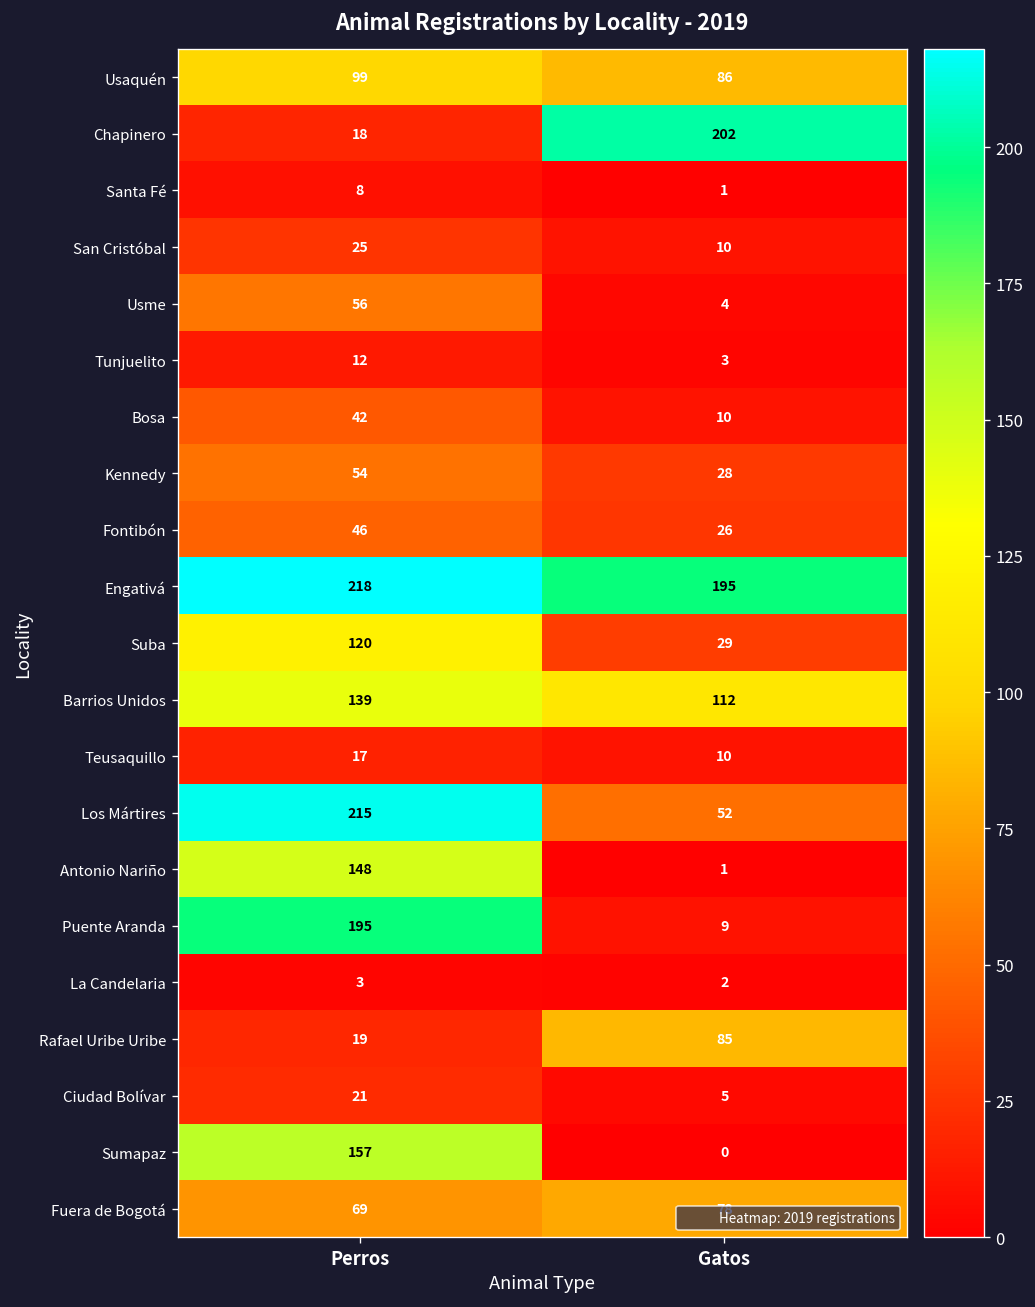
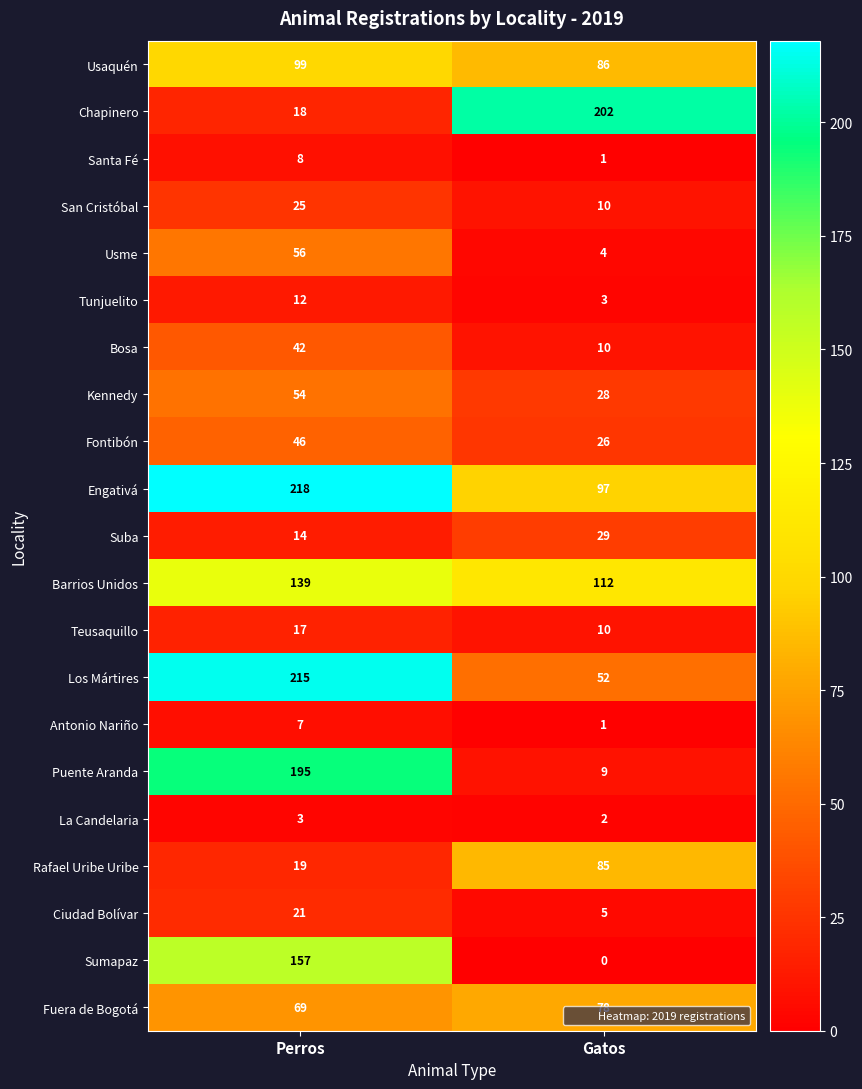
Engativá, Gatos: 195 -> 97
Suba, Perros: 120 -> 14
Antonio Nariño, Perros: 148 -> 7
